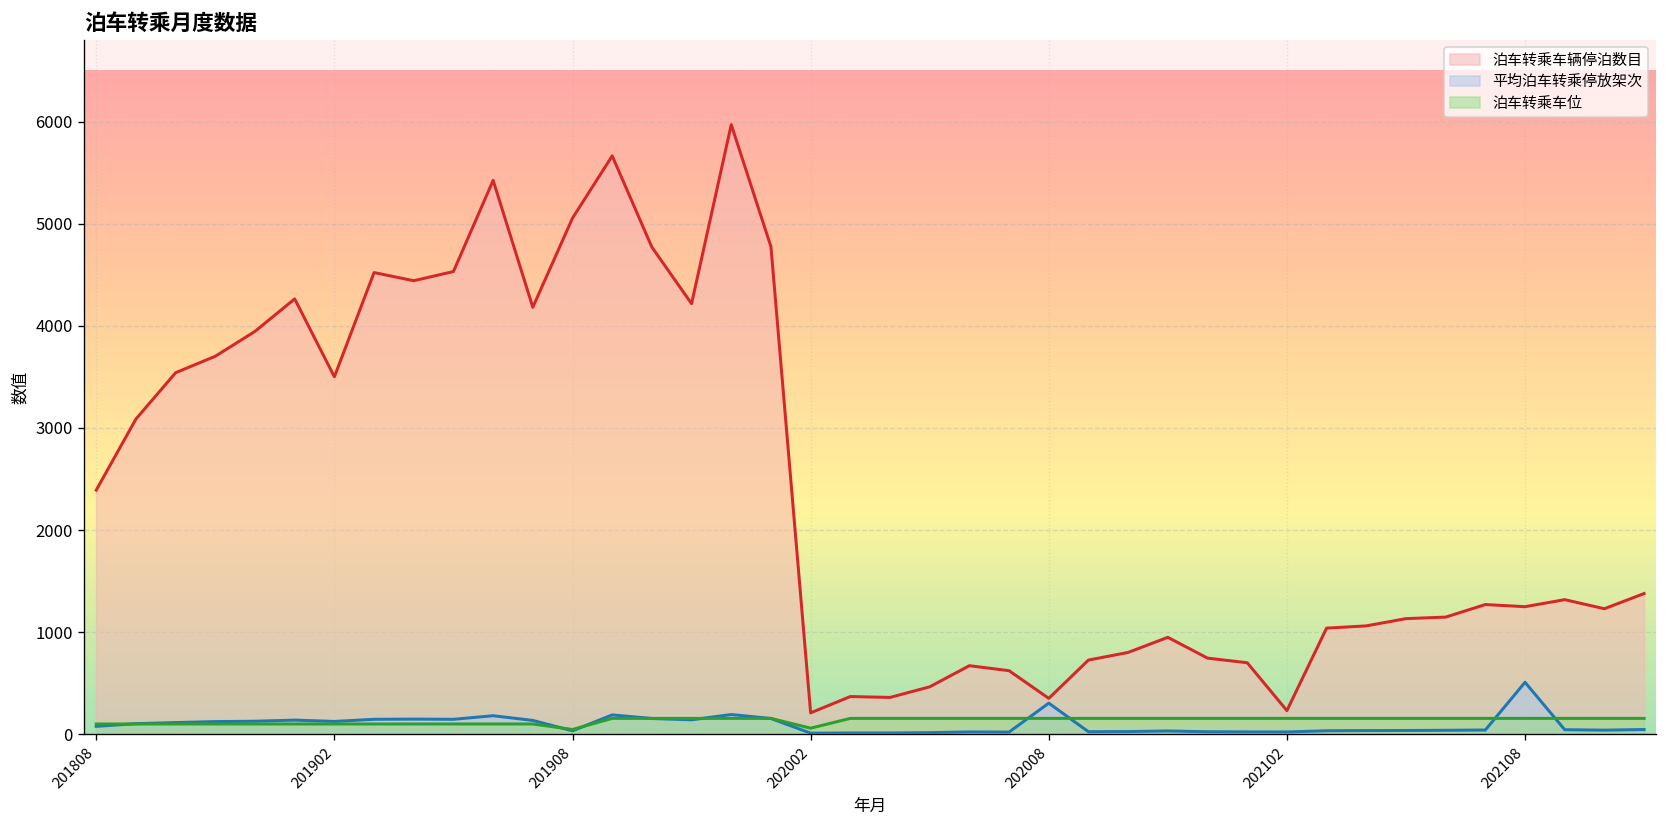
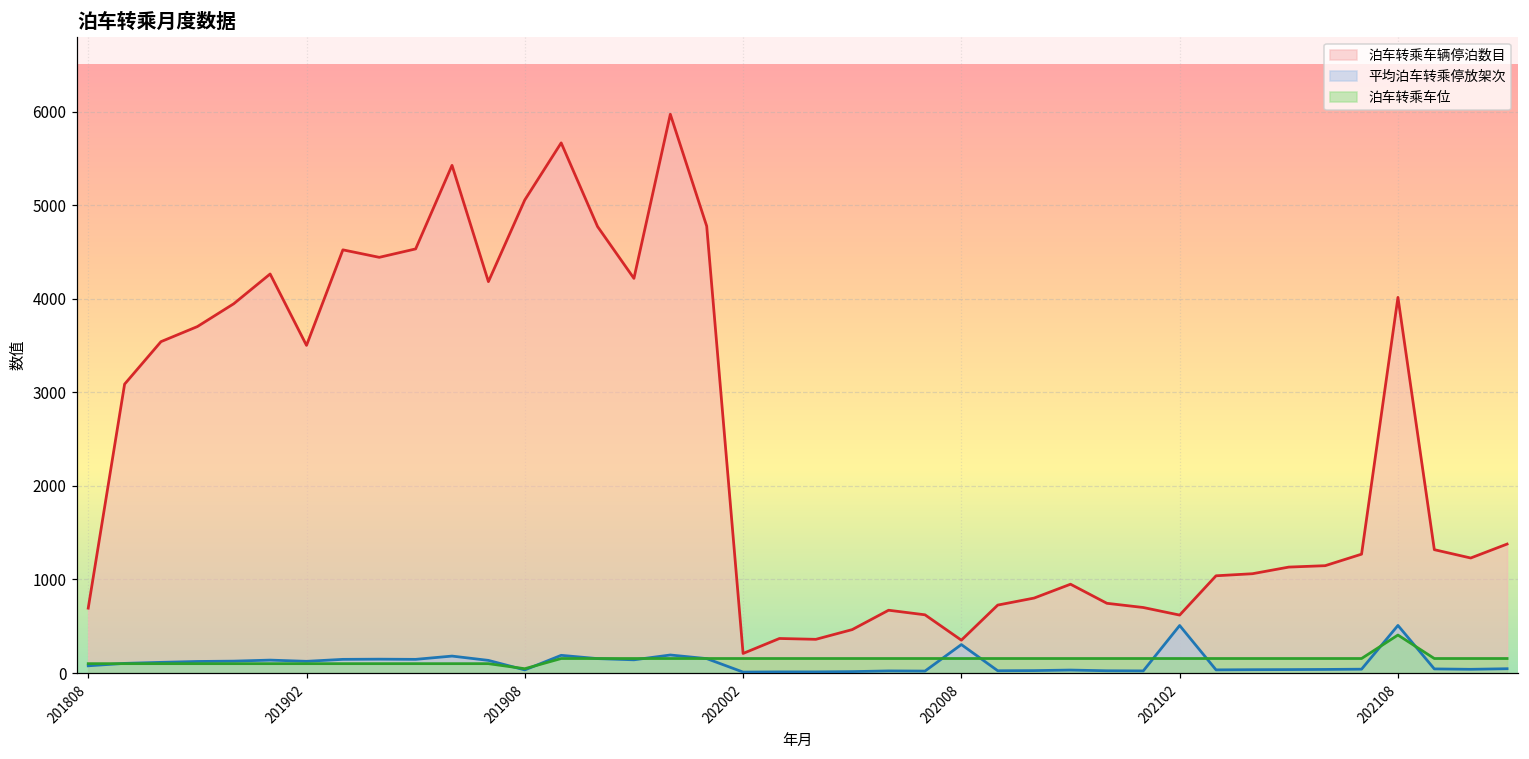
泊车转乘车辆停泊数目, 201808: 2400 -> 700
泊车转乘车位, 202002: 100 -> 200
泊车转乘车辆停泊数目, 202102: 200 -> 600
平均泊车转乘停放架次, 202102: 0 -> 500
泊车转乘车辆停泊数目, 202108: 1200 -> 4000
泊车转乘车位, 202108: 200 -> 400
